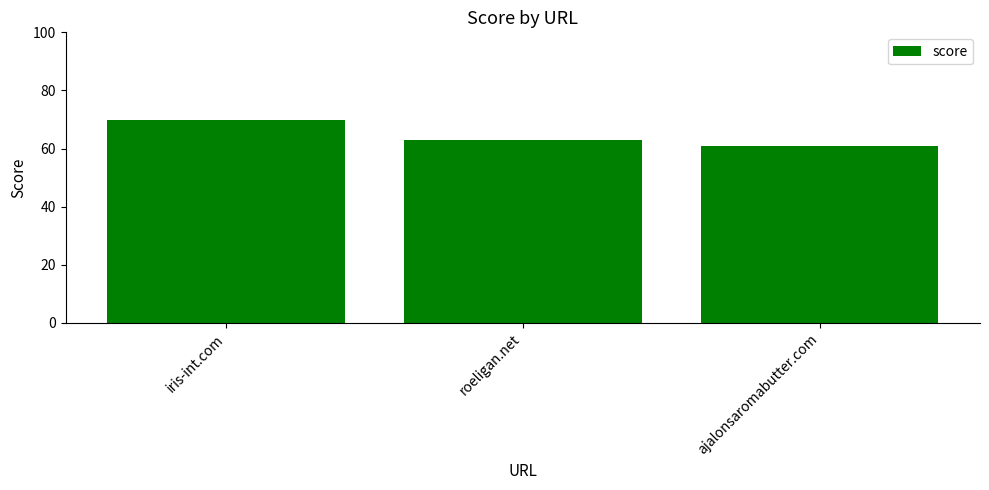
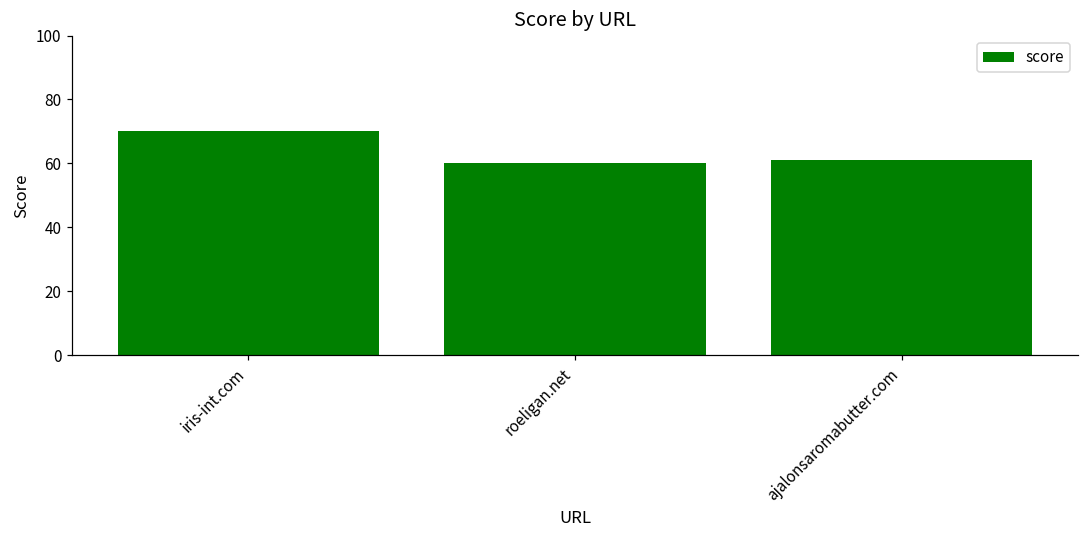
roeligan.net: 63 -> 60
